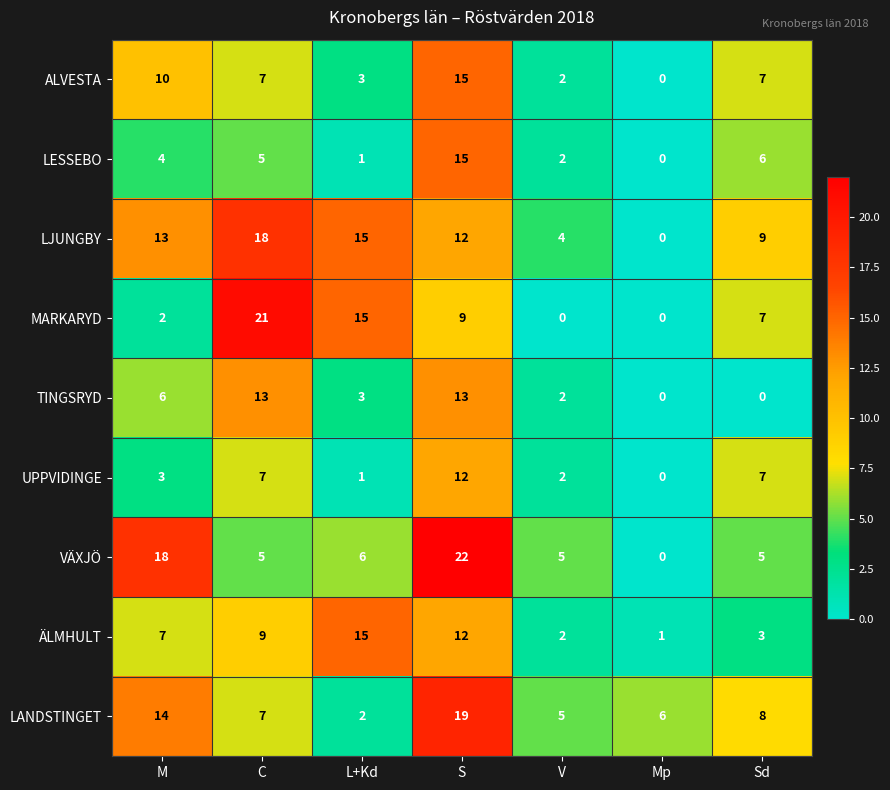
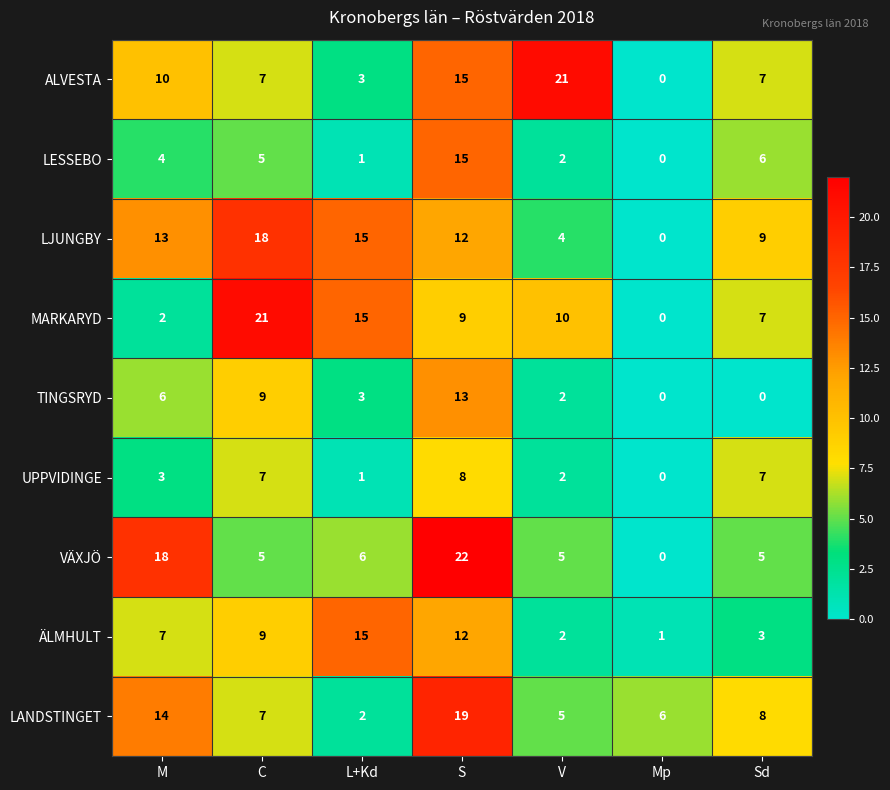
ALVESTA, V: 2 -> 21
MARKARYD, V: 0 -> 10
TINGSRYD, C: 13 -> 9
UPPVIDINGE, S: 12 -> 8
